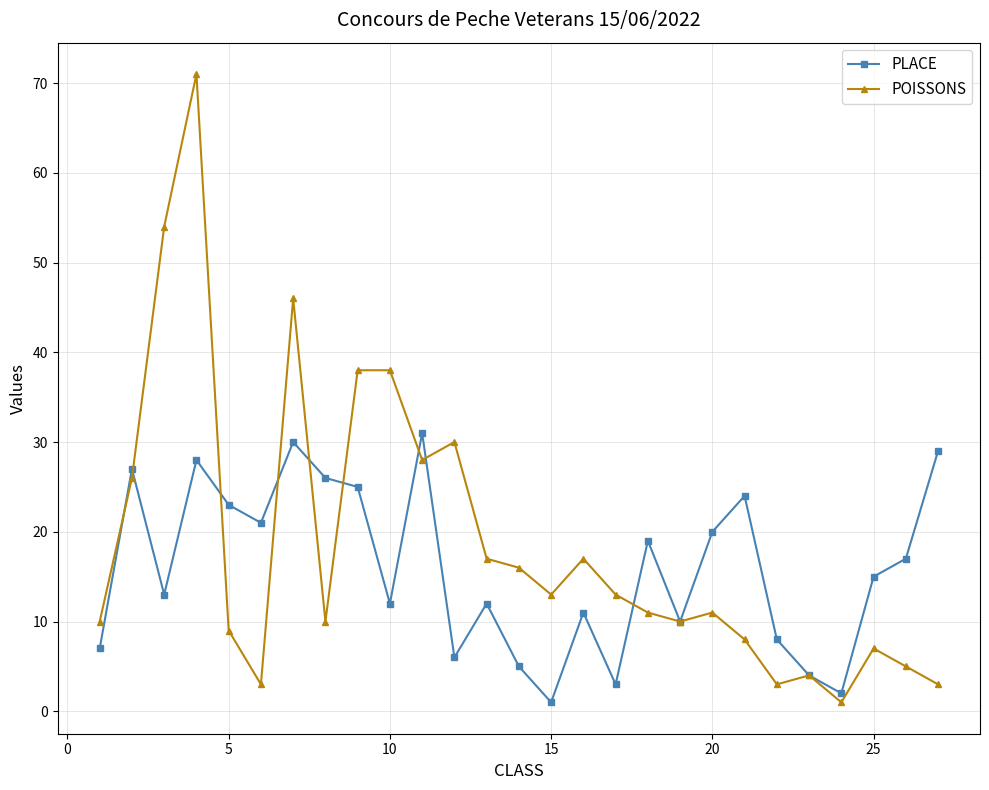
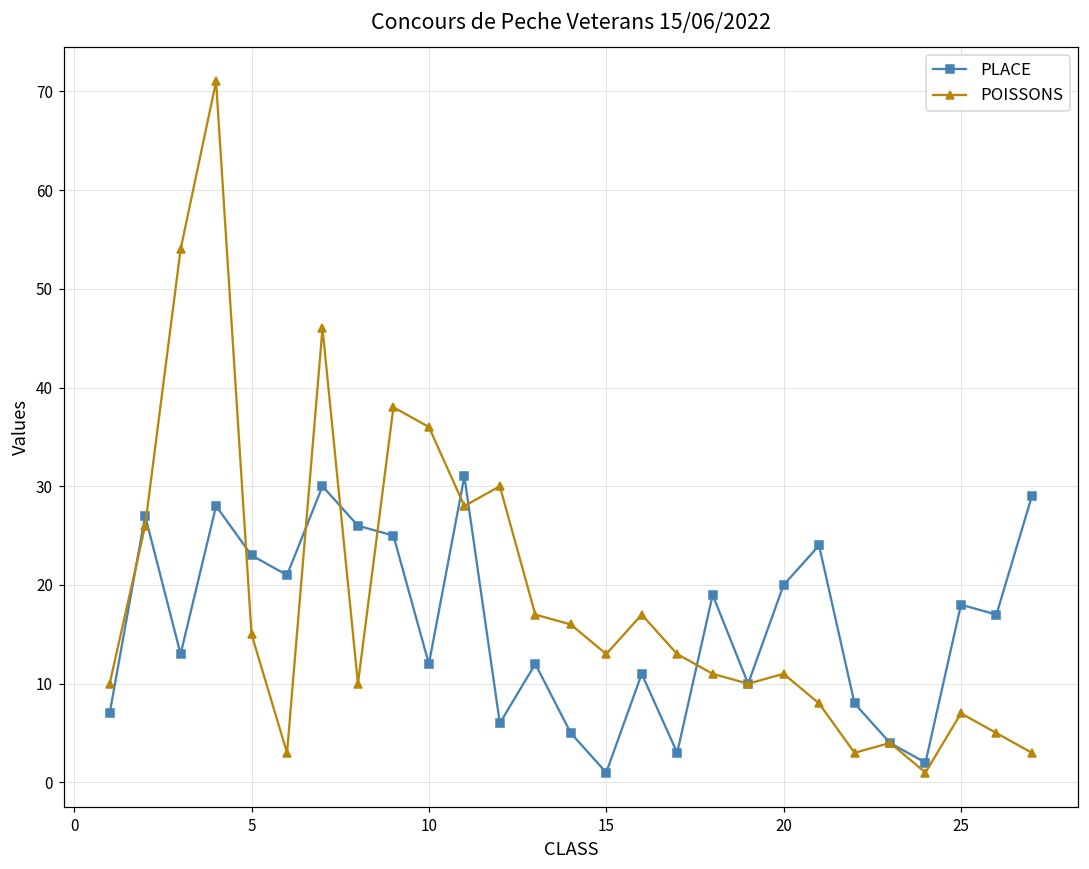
POISSONS, 5: 9 -> 15
POISSONS, 10: 38 -> 36
PLACE, 25: 15 -> 18
